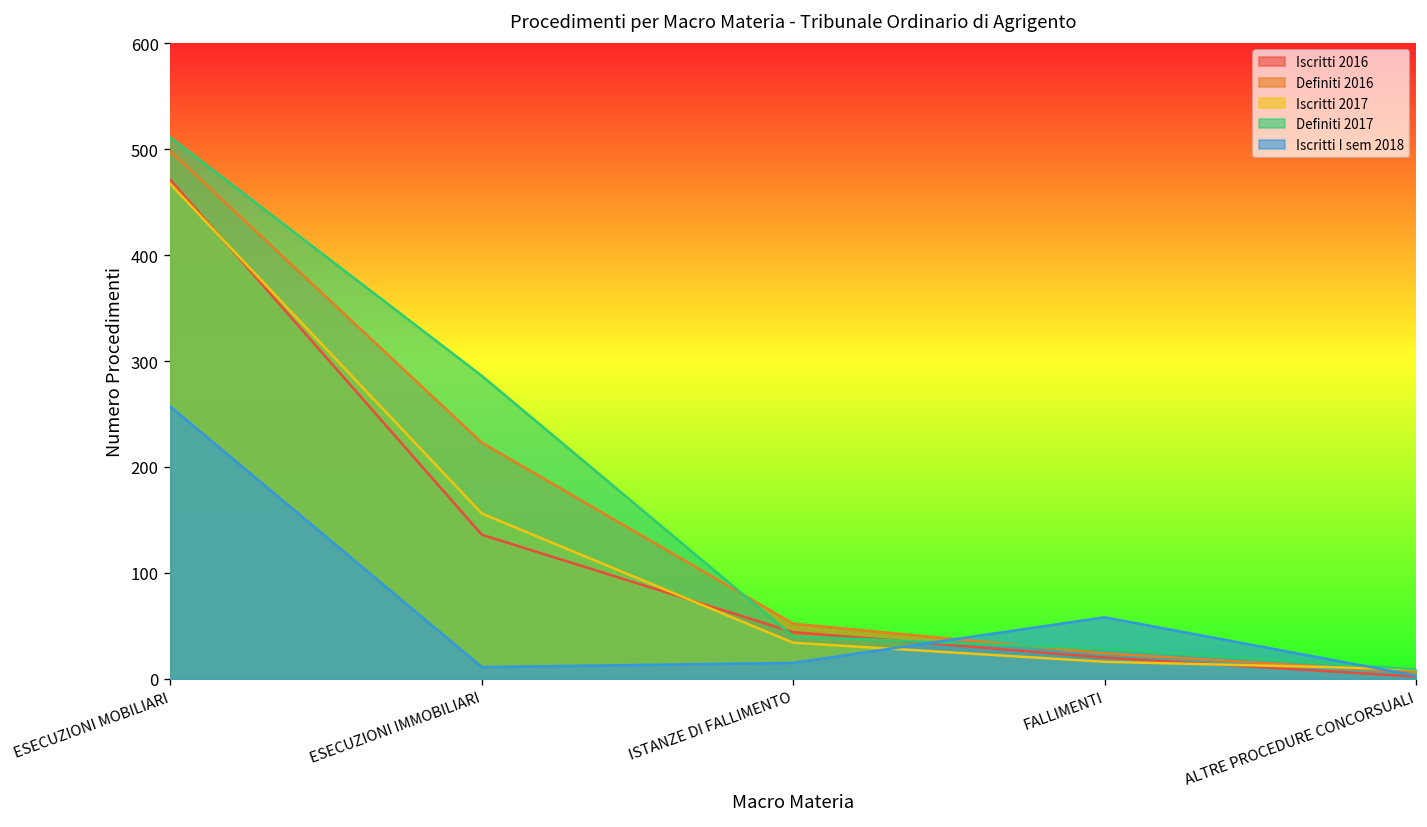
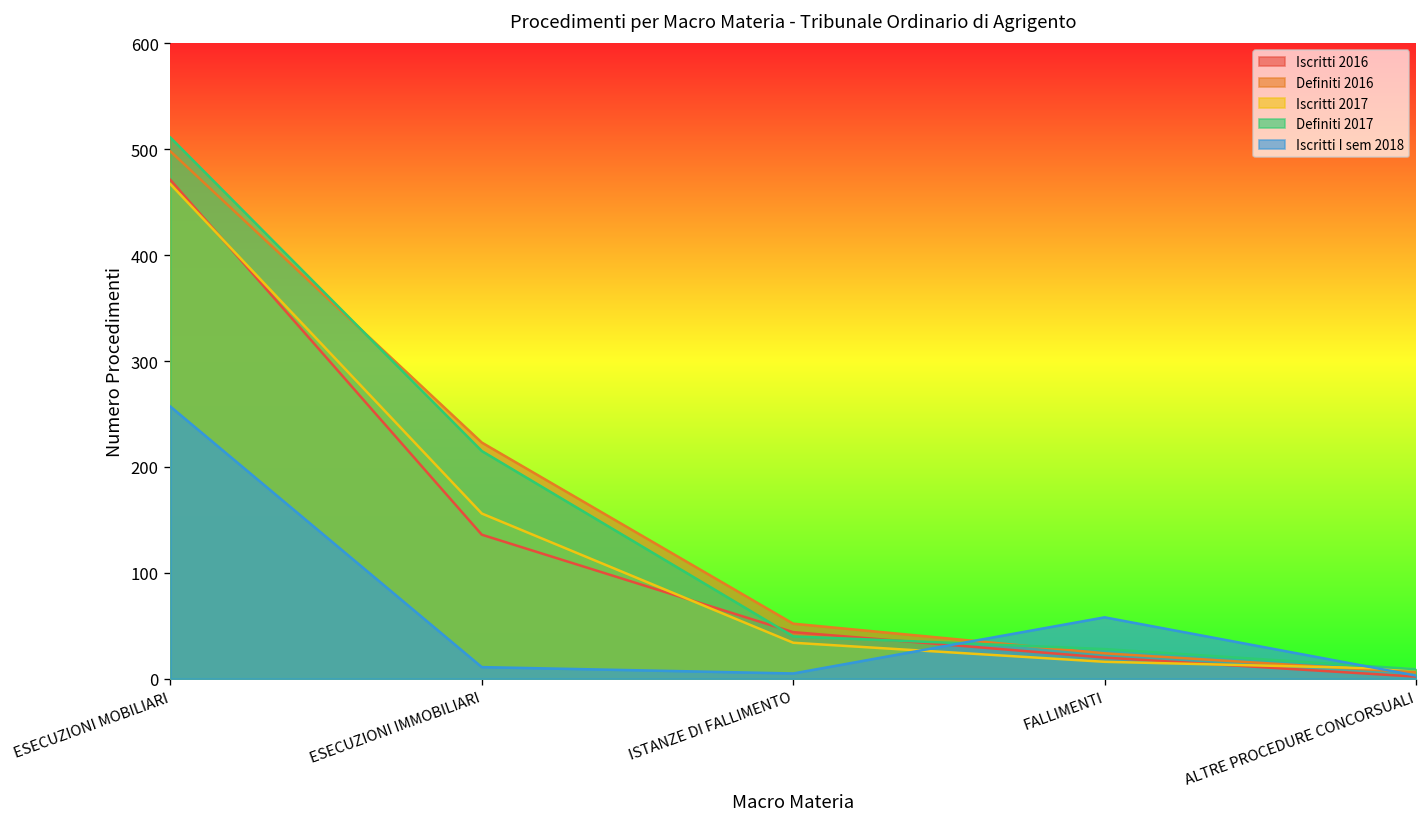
Definiti 2017, ESECUZIONI IMMOBILIARI: 290 -> 220
Iscritti I sem 2018, ISTANZE DI FALLIMENTO: 20 -> 10
